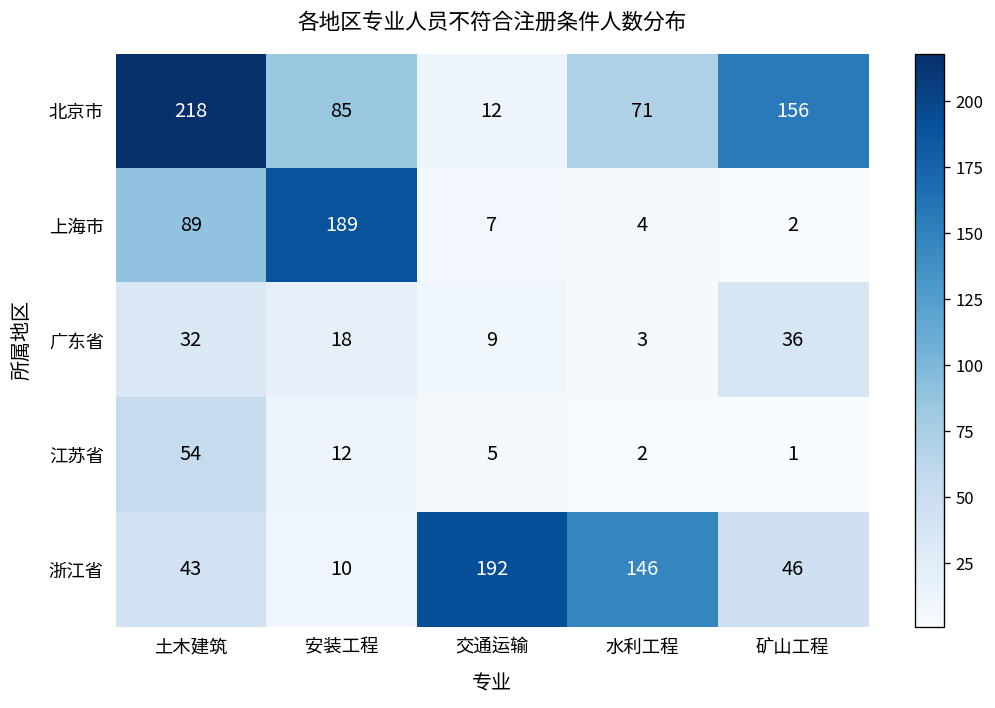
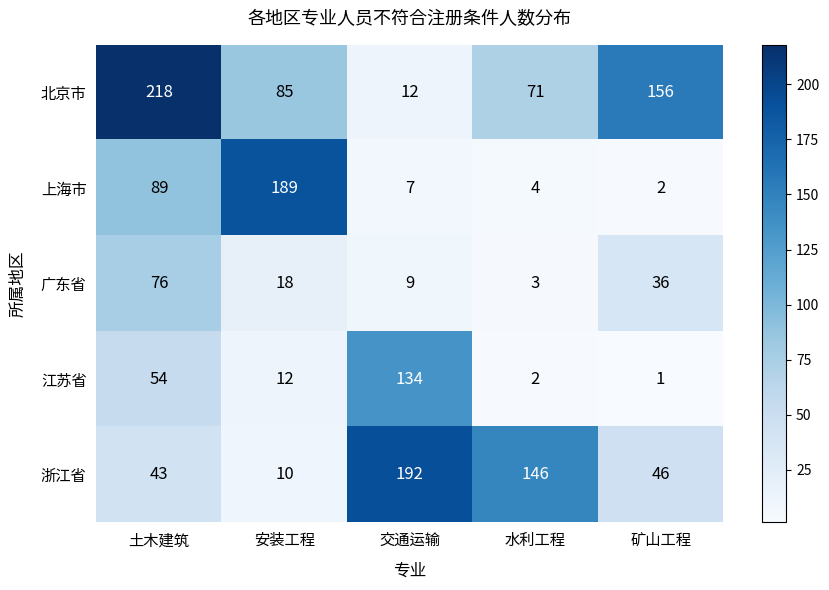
广东省, 土木建筑: 32 -> 76
江苏省, 交通运输: 5 -> 134
